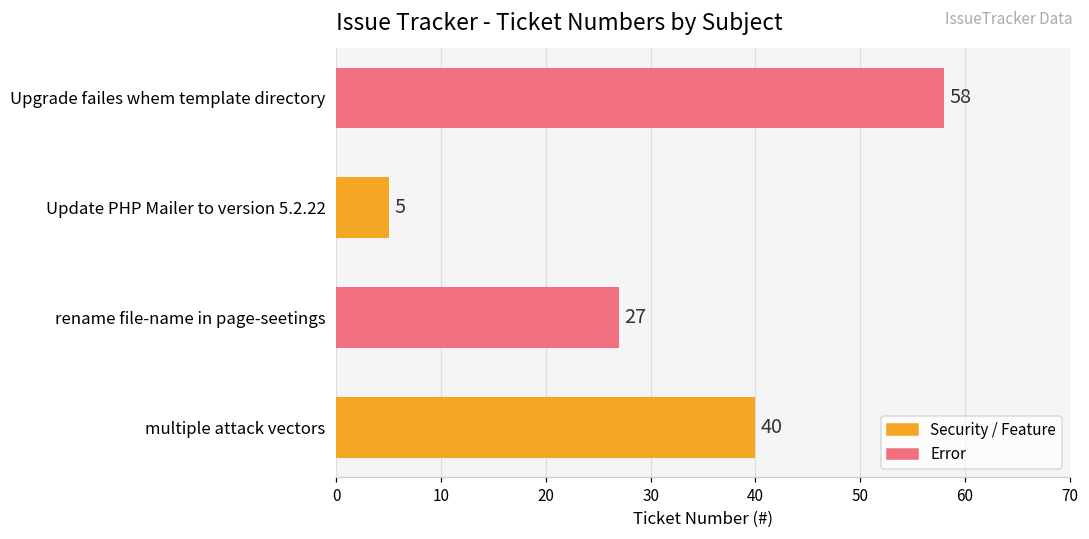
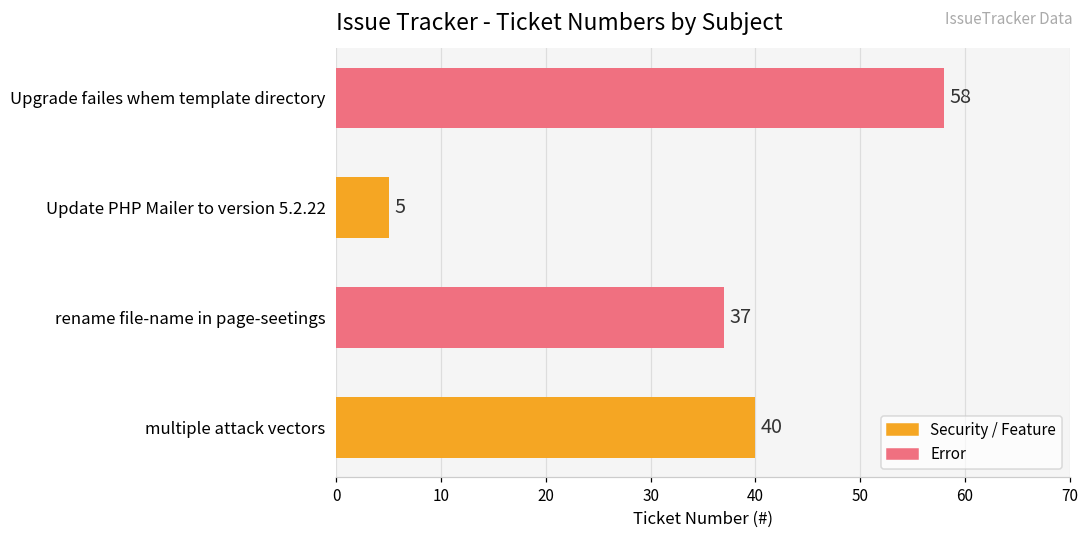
rename file-name in page-seetings: 27 -> 37
